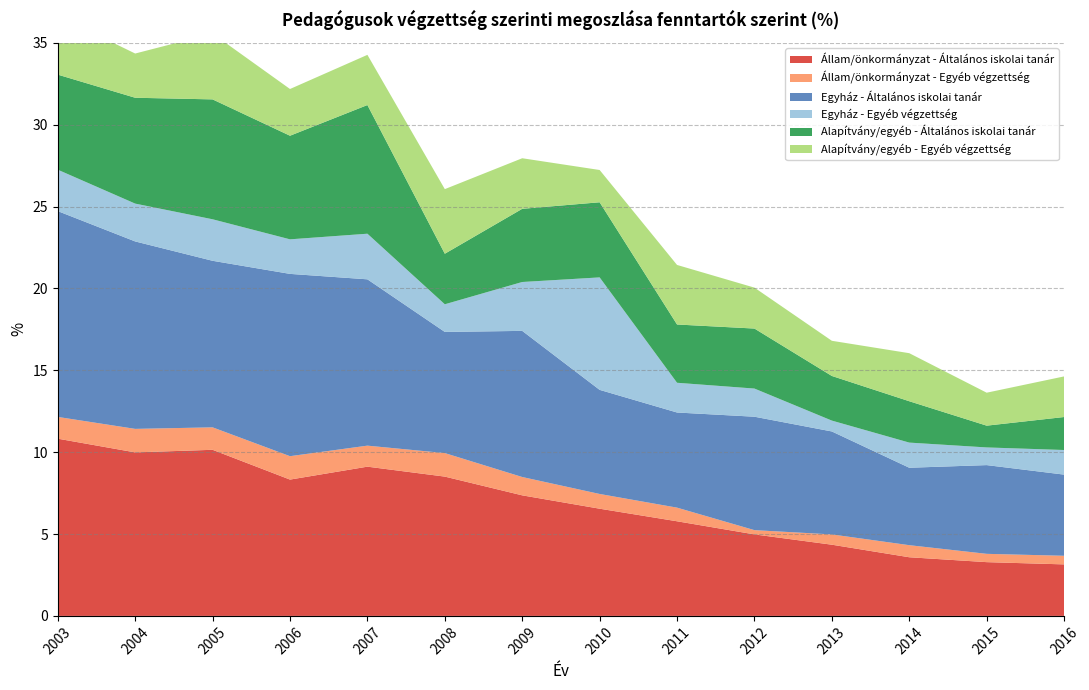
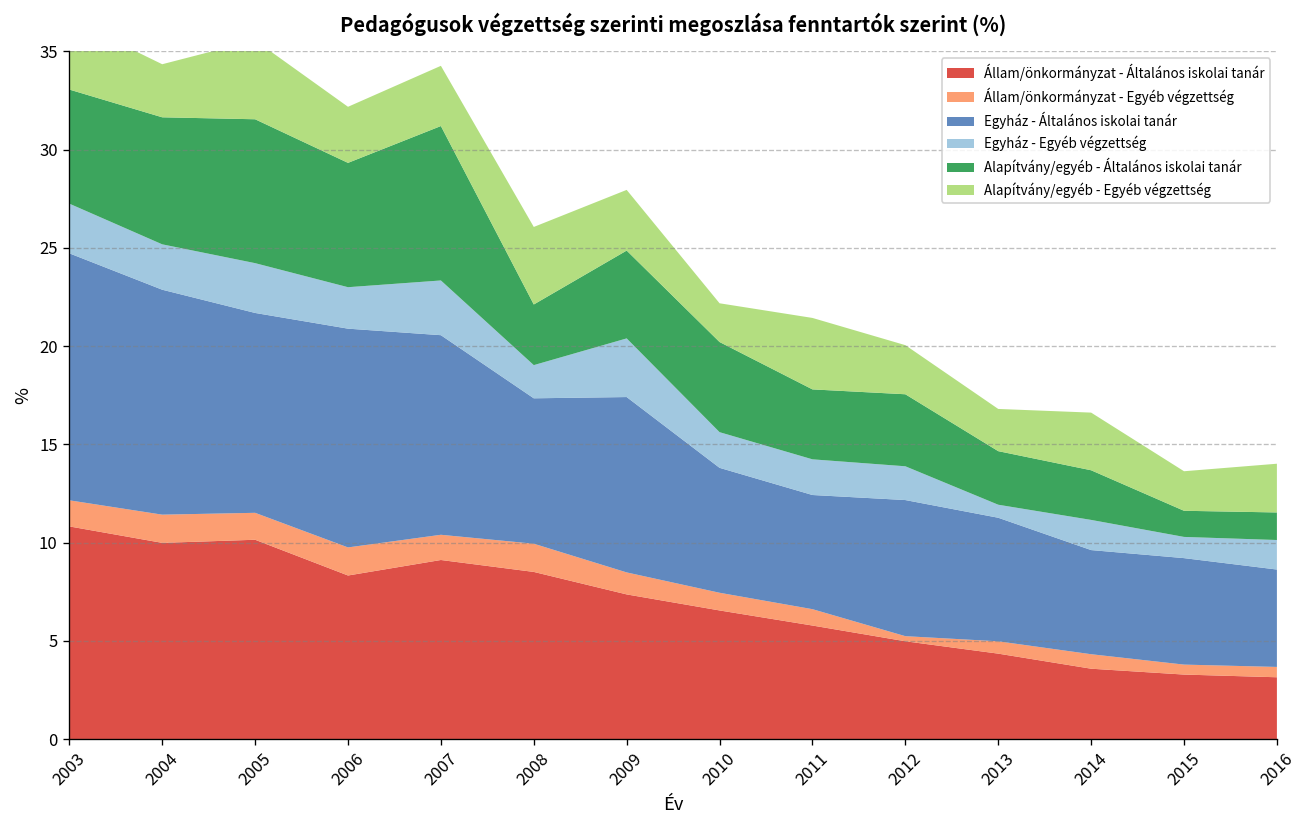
Egyház - Egyéb végzettség, 2010: 6.9 -> 1.8
Egyház - Általános iskolai tanár, 2014: 4.7 -> 5.3
Alapítvány/egyéb - Általános iskolai tanár, 2016: 2.0 -> 1.4
